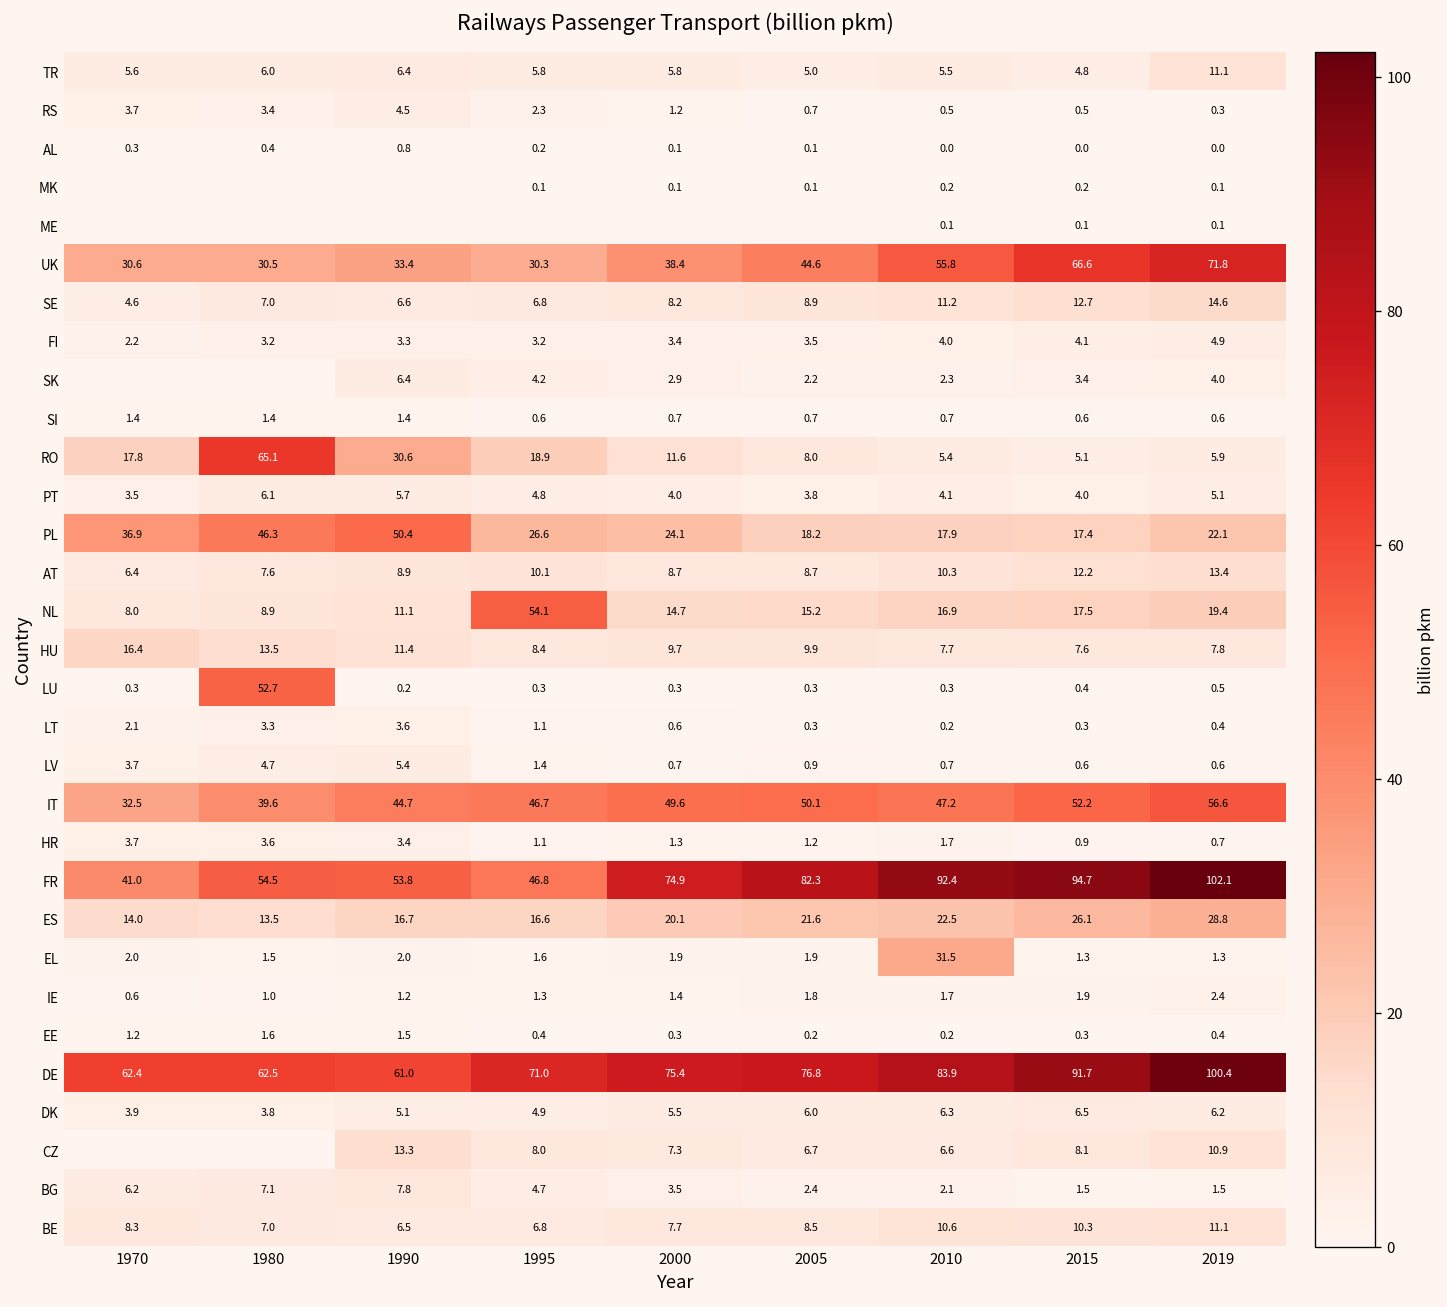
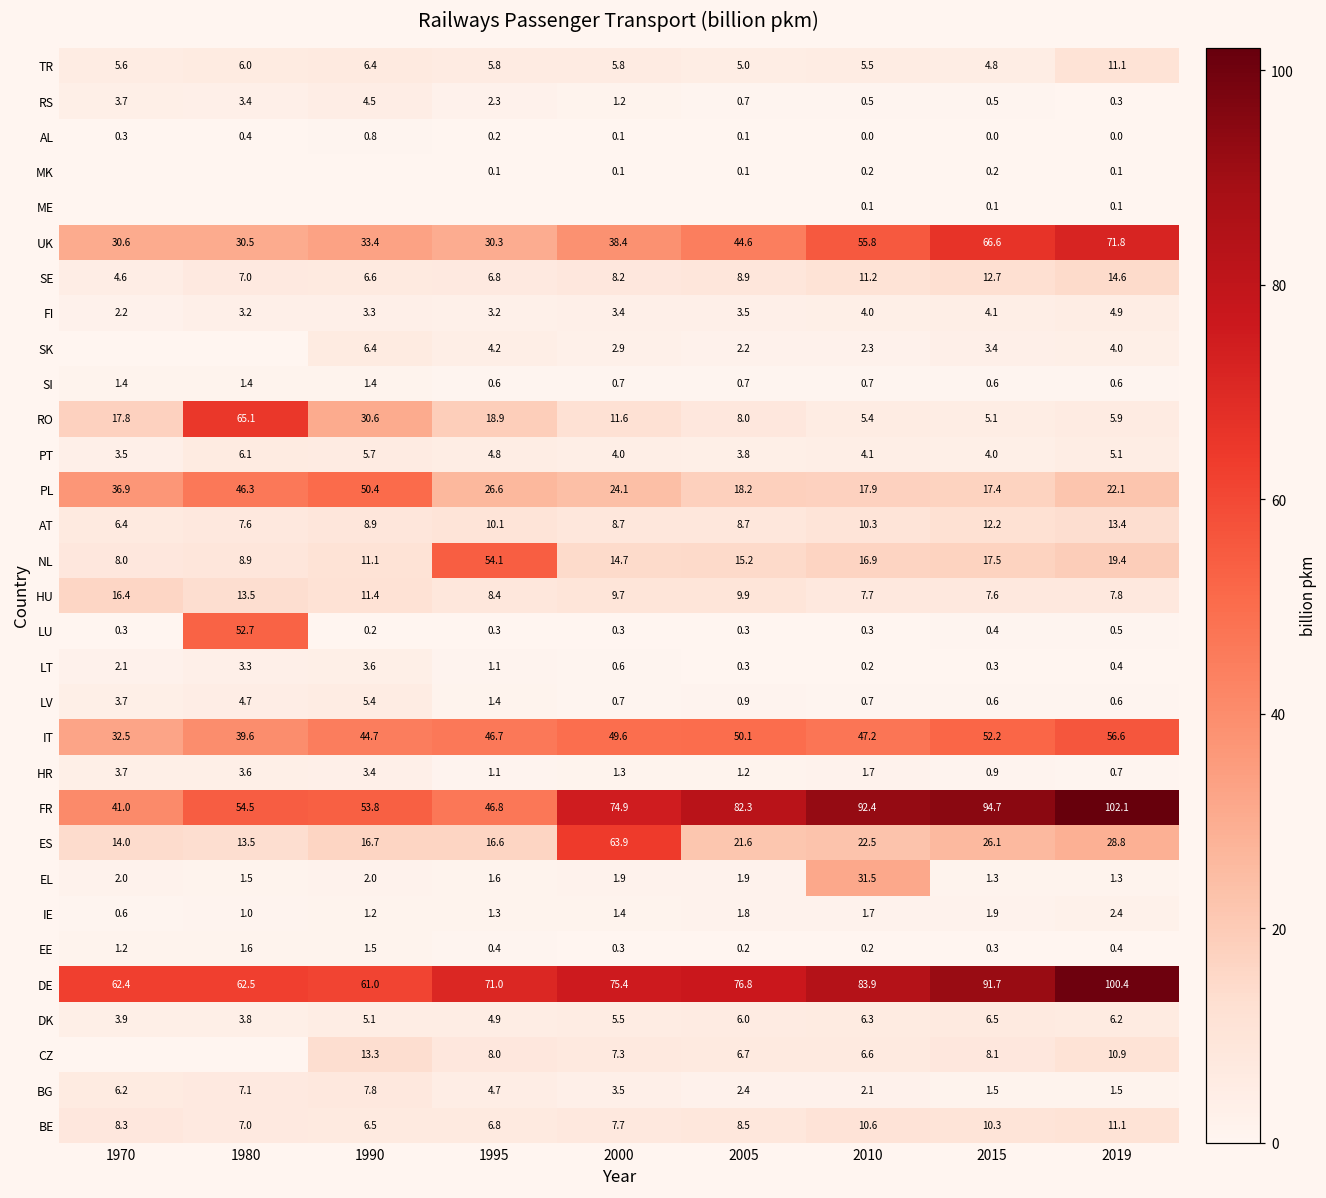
ES, 2000: 20.1 -> 63.9
